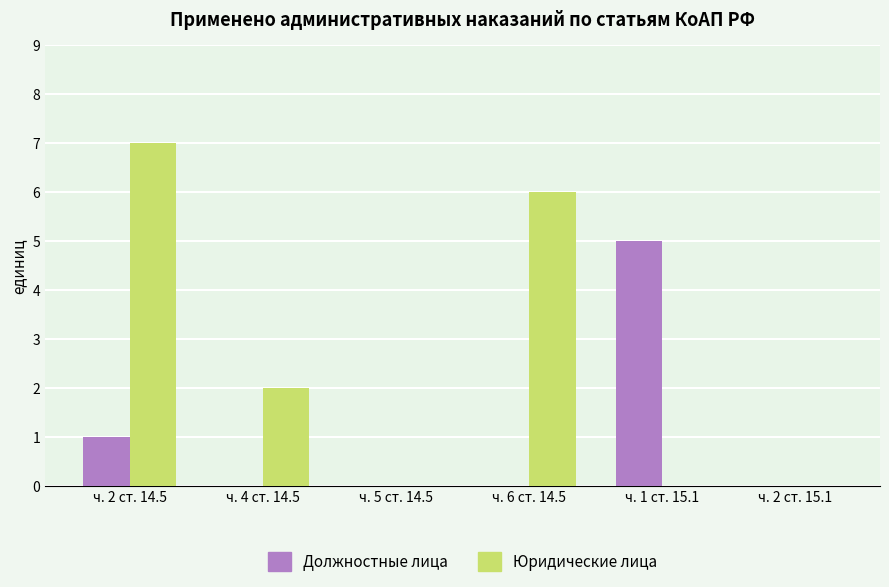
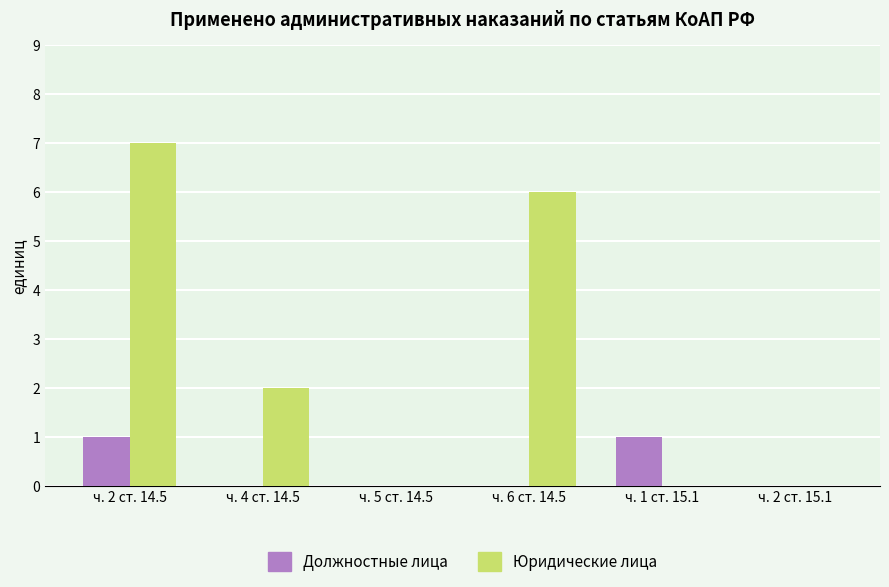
Должностные лица, ч. 1 ст. 15.1: 5 -> 1
